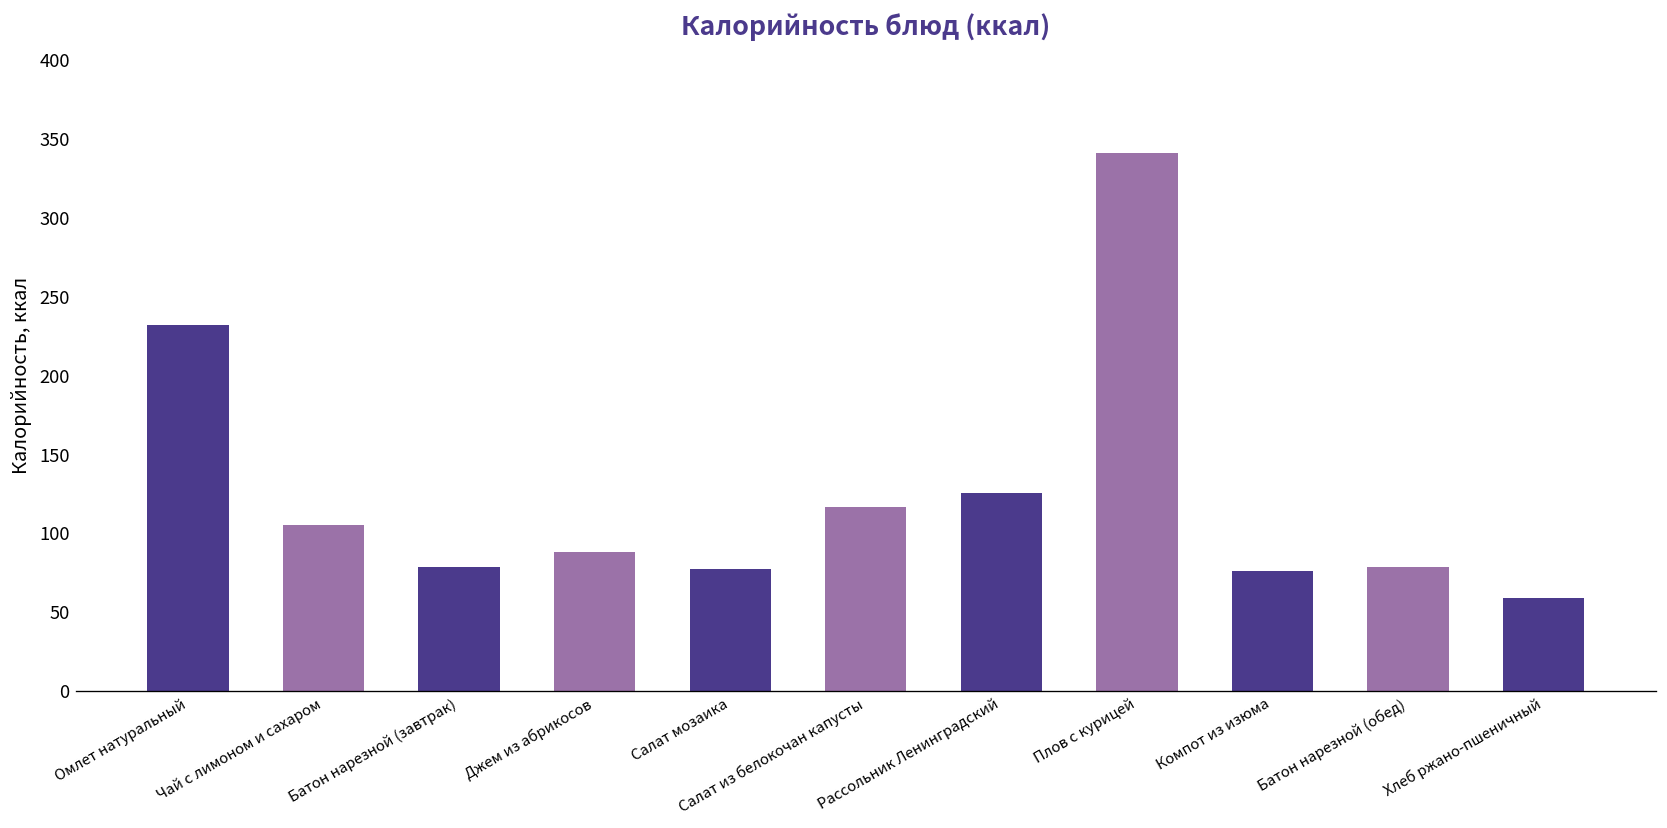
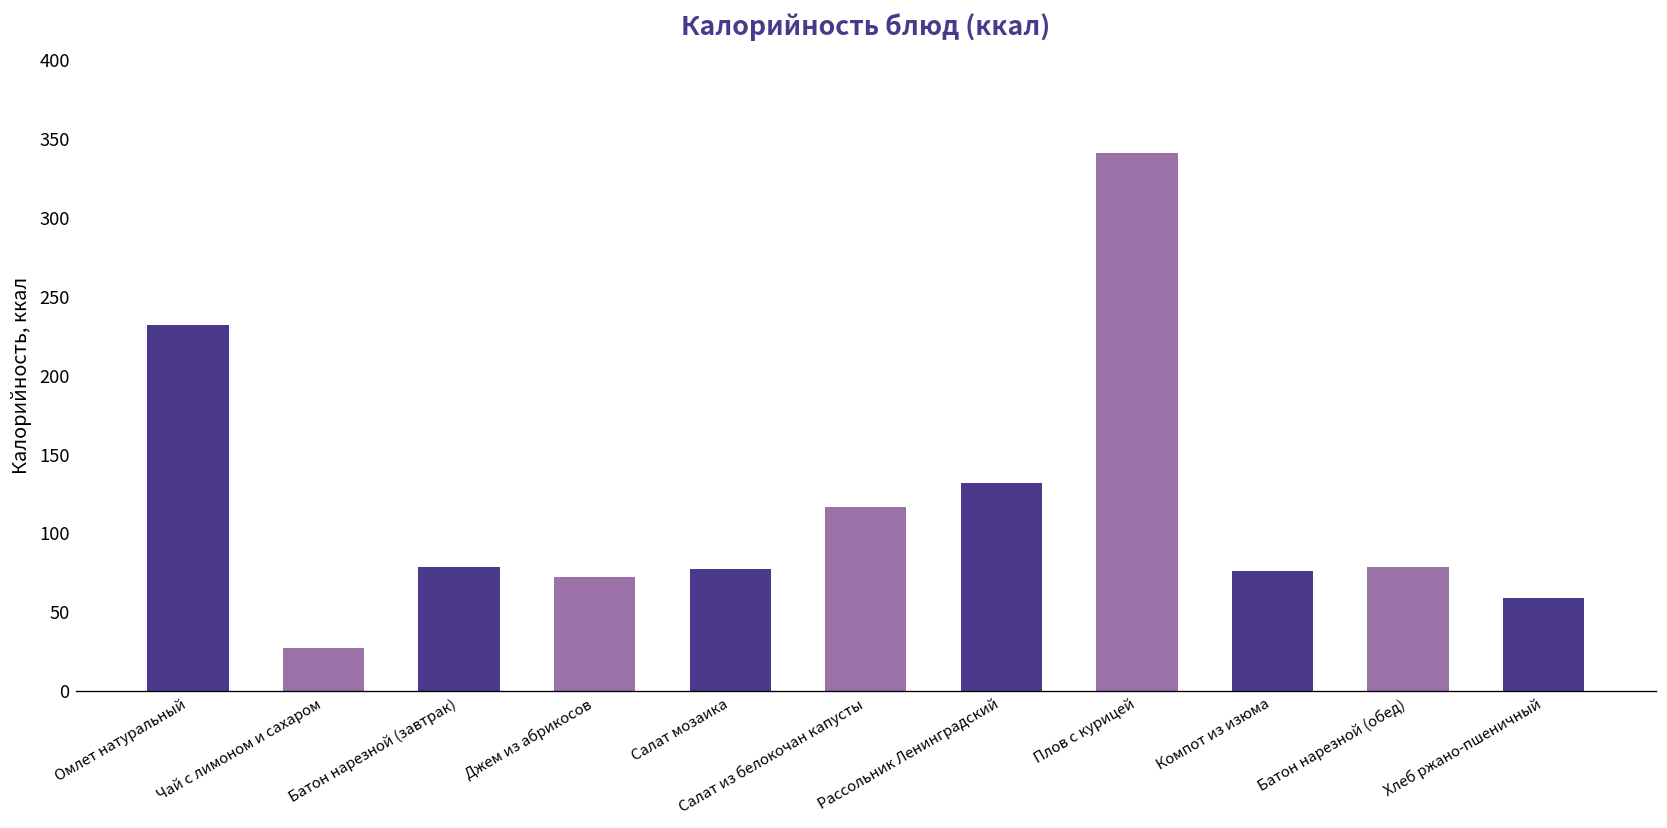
Чай с лимоном и сахаром: 105 -> 27
Джем из абрикосов: 88 -> 72
Рассольник Ленинградский: 126 -> 132
